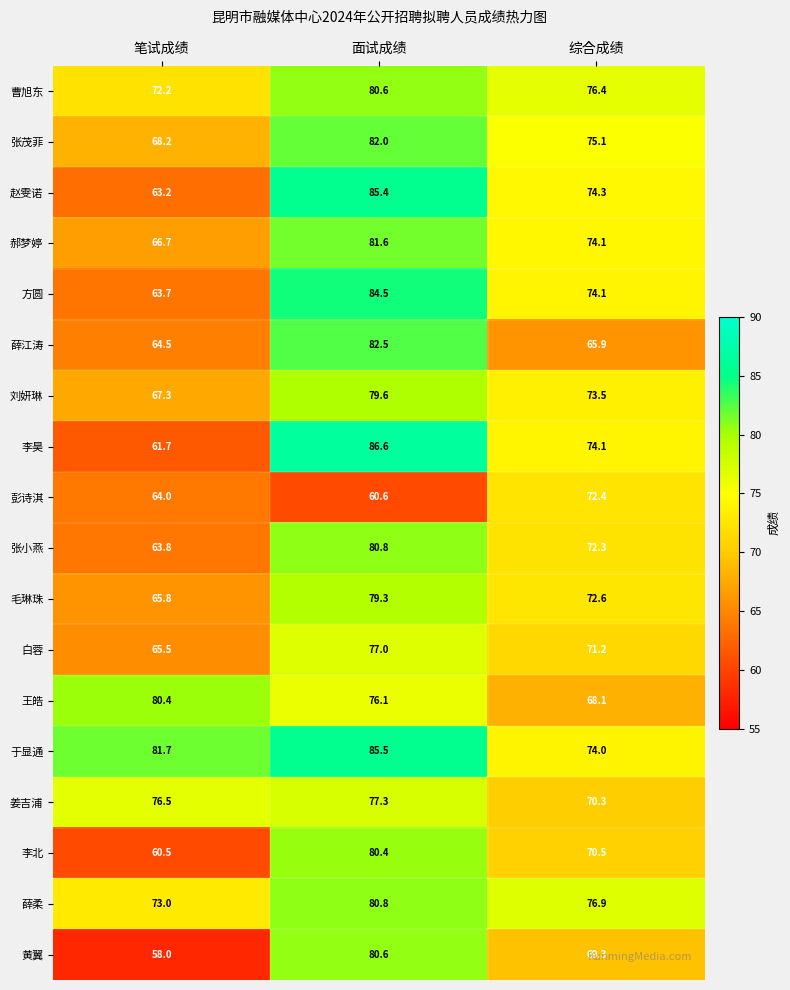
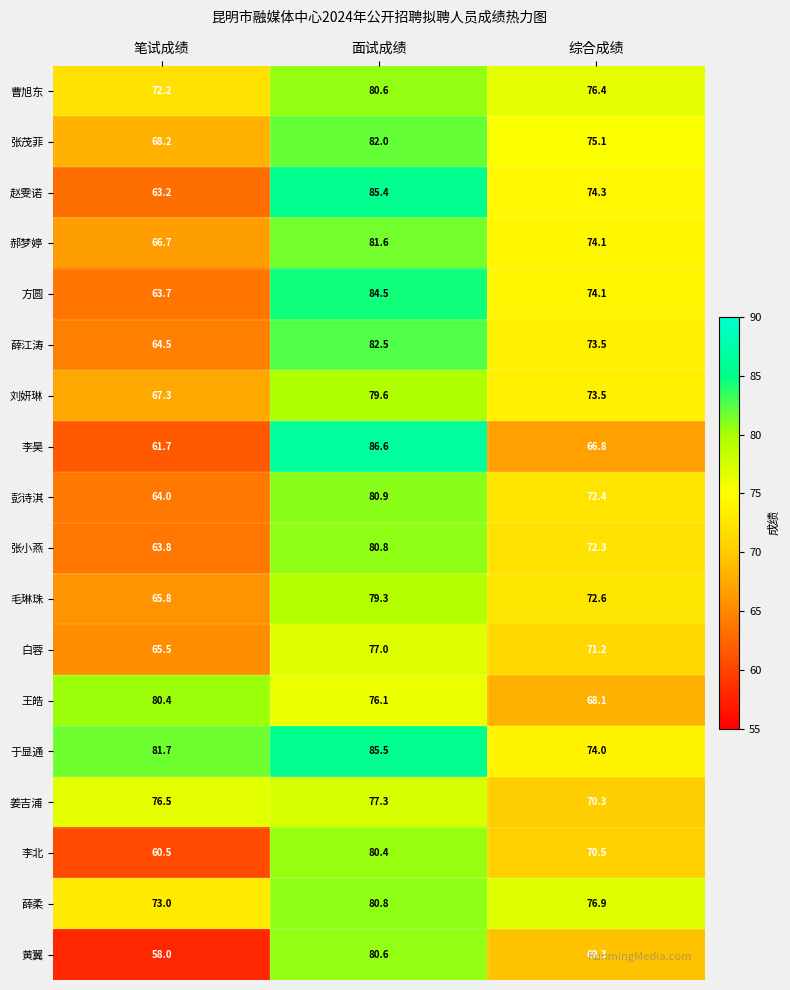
薛江涛, 综合成绩: 65.9 -> 73.5
李昊, 综合成绩: 74.1 -> 66.8
彭诗淇, 面试成绩: 60.6 -> 80.9
